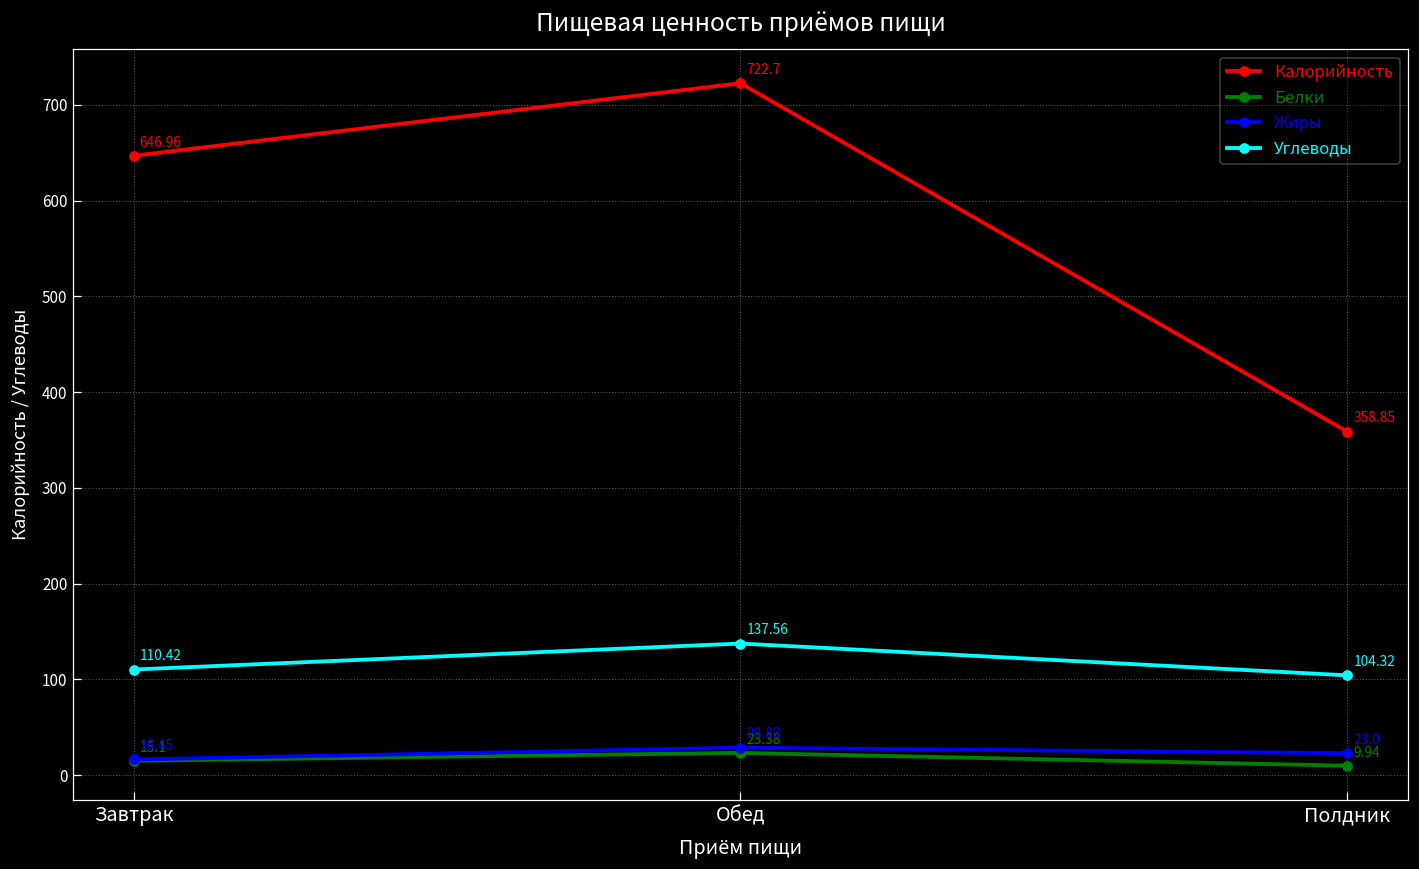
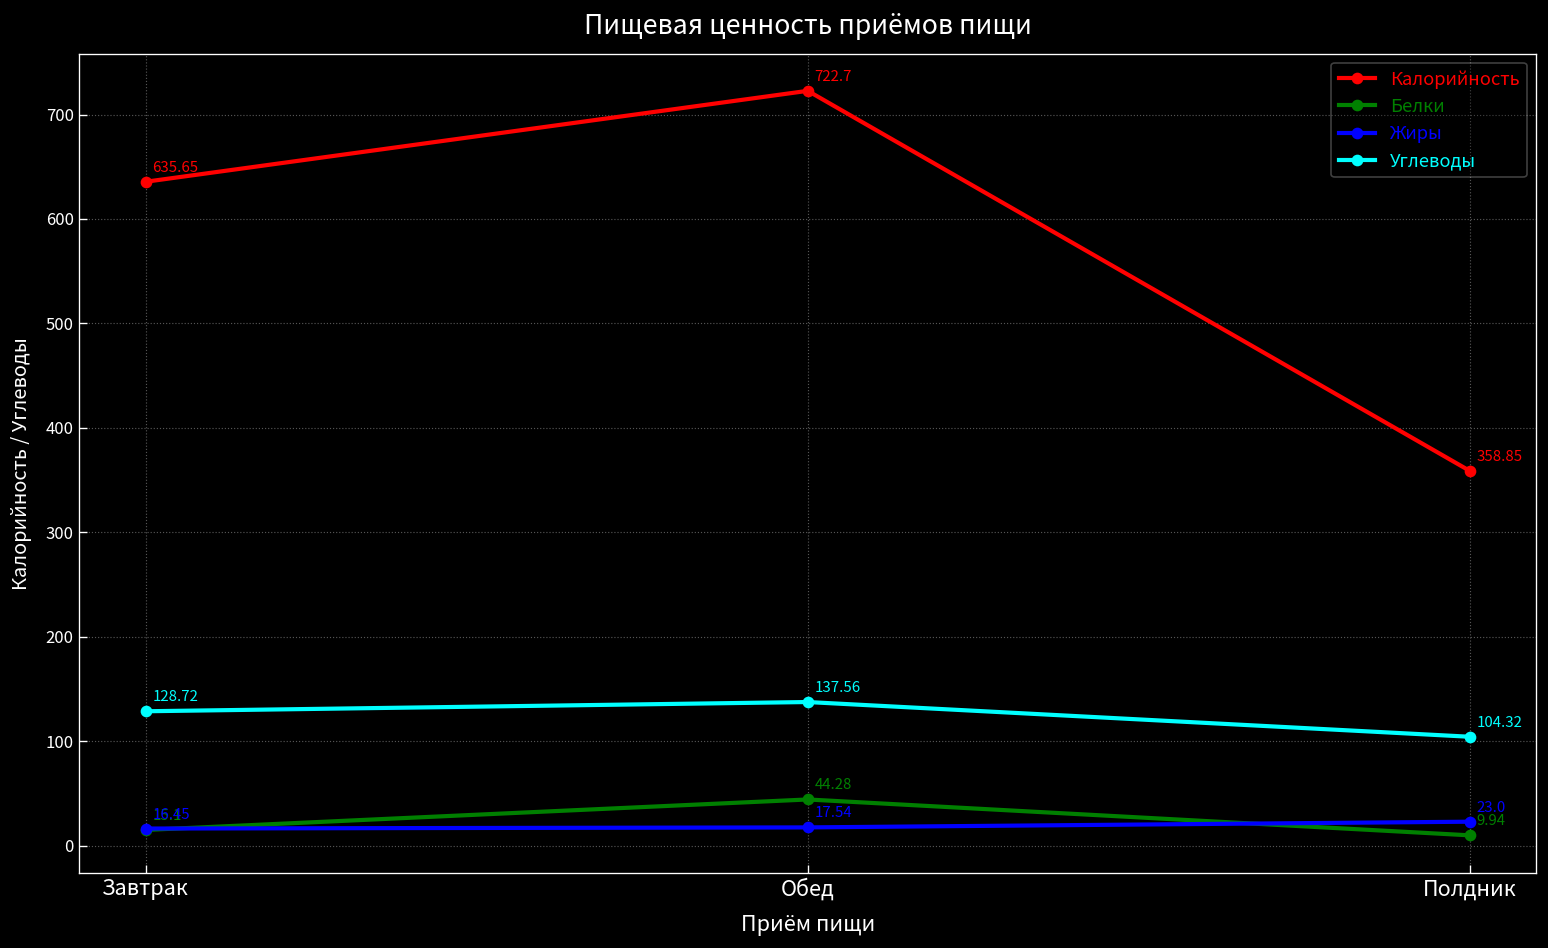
Калорийность, Завтрак: 646.96 -> 635.65
Углеводы, Завтрак: 110.42 -> 128.72
Белки, Обед: 23.38 -> 44.28
Жиры, Обед: 28.83 -> 17.54
